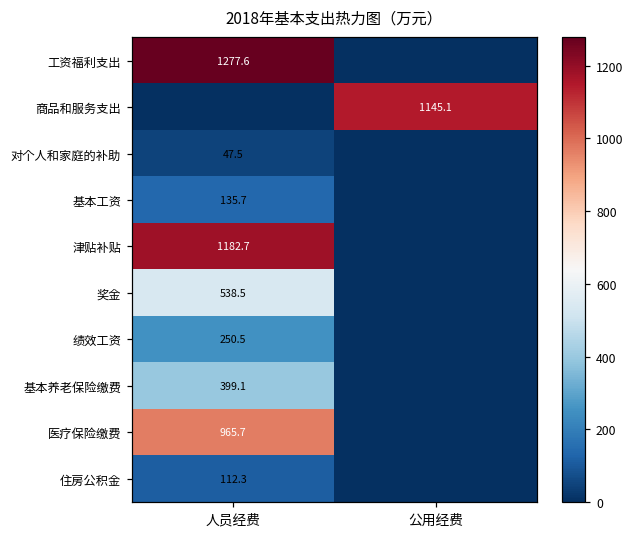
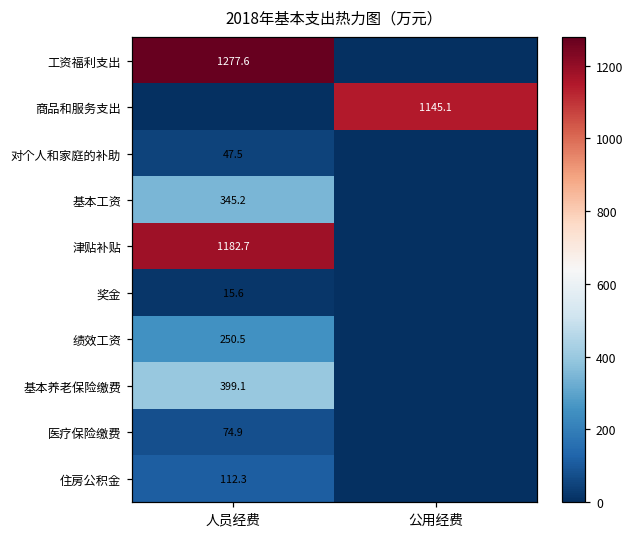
基本工资, 人员经费: 135.7 -> 345.2
奖金, 人员经费: 538.5 -> 15.6
医疗保险缴费, 人员经费: 965.7 -> 74.9
